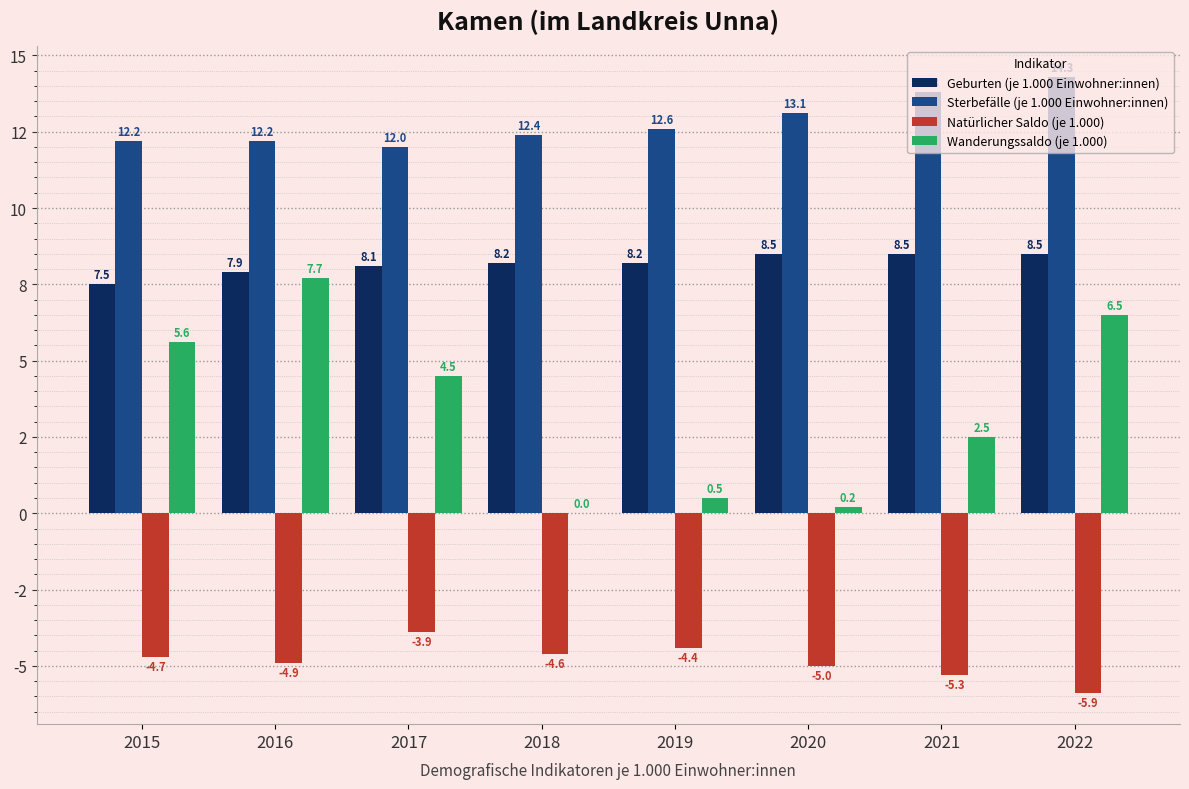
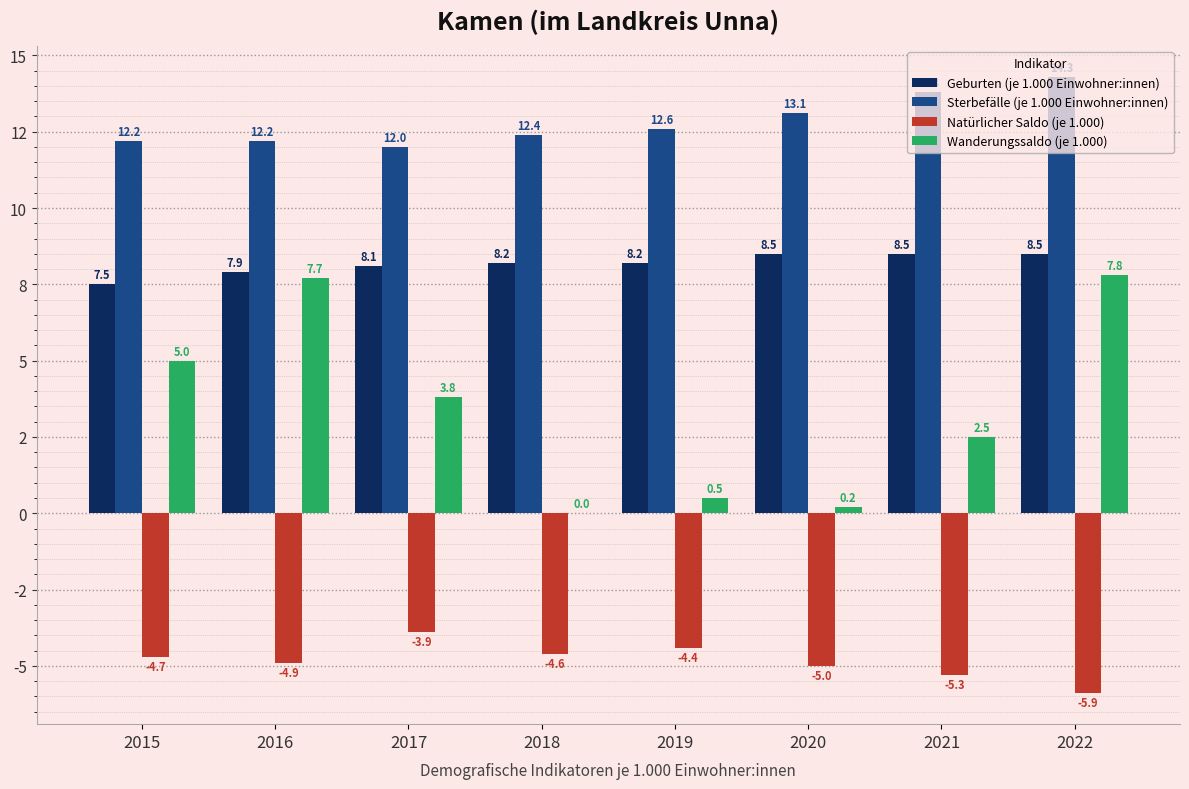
Wanderungssaldo (je 1.000), 2015: 5.6 -> 5.0
Wanderungssaldo (je 1.000), 2017: 4.5 -> 3.8
Wanderungssaldo (je 1.000), 2022: 6.5 -> 7.8
